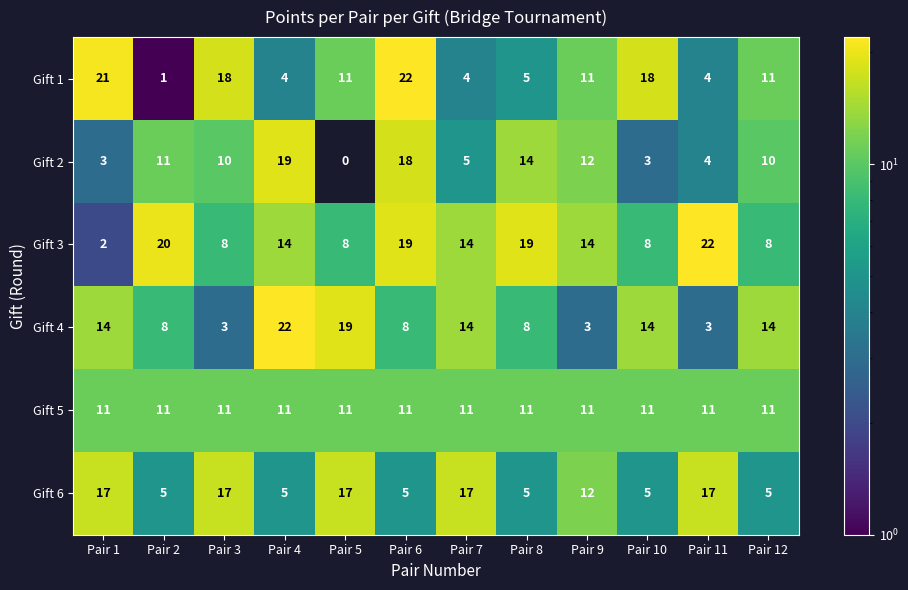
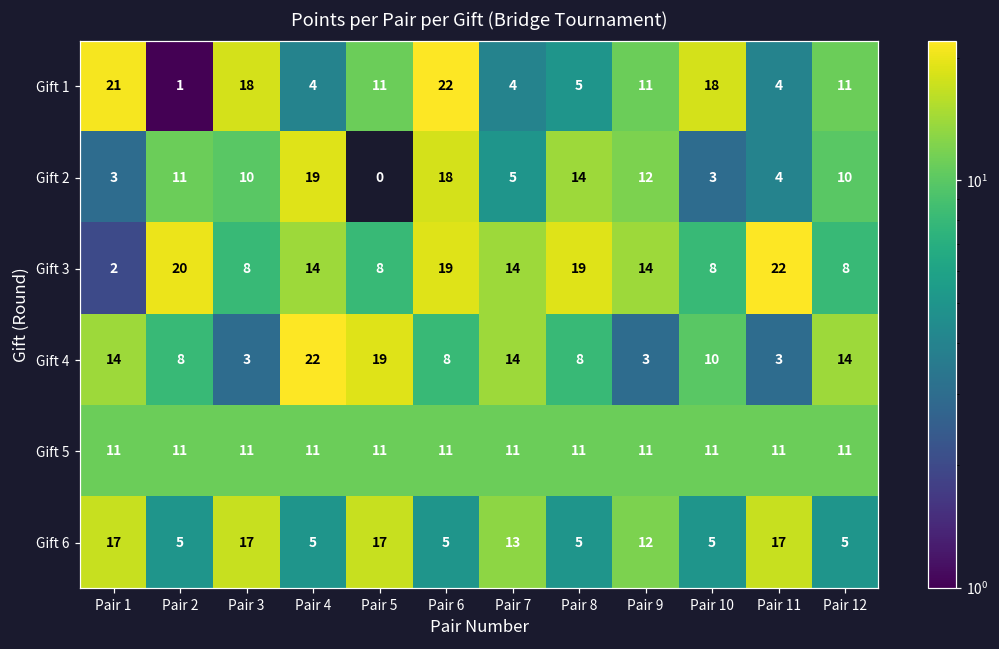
Gift 4, Pair 10: 14 -> 10
Gift 6, Pair 7: 17 -> 13
